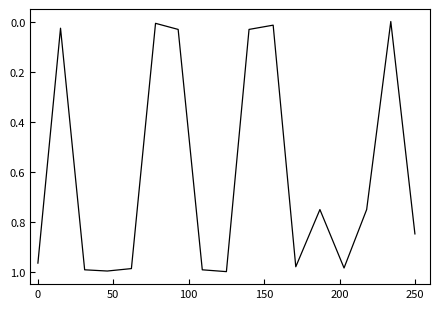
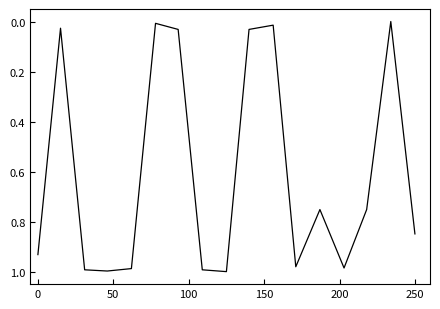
0: 0.97 -> 0.93
